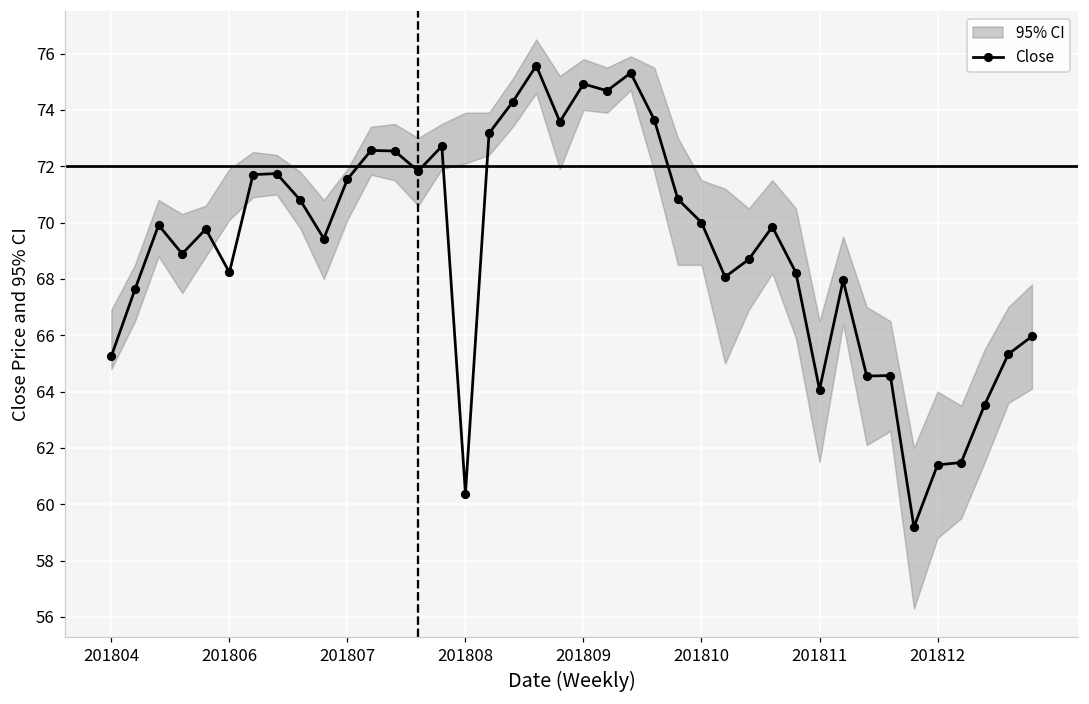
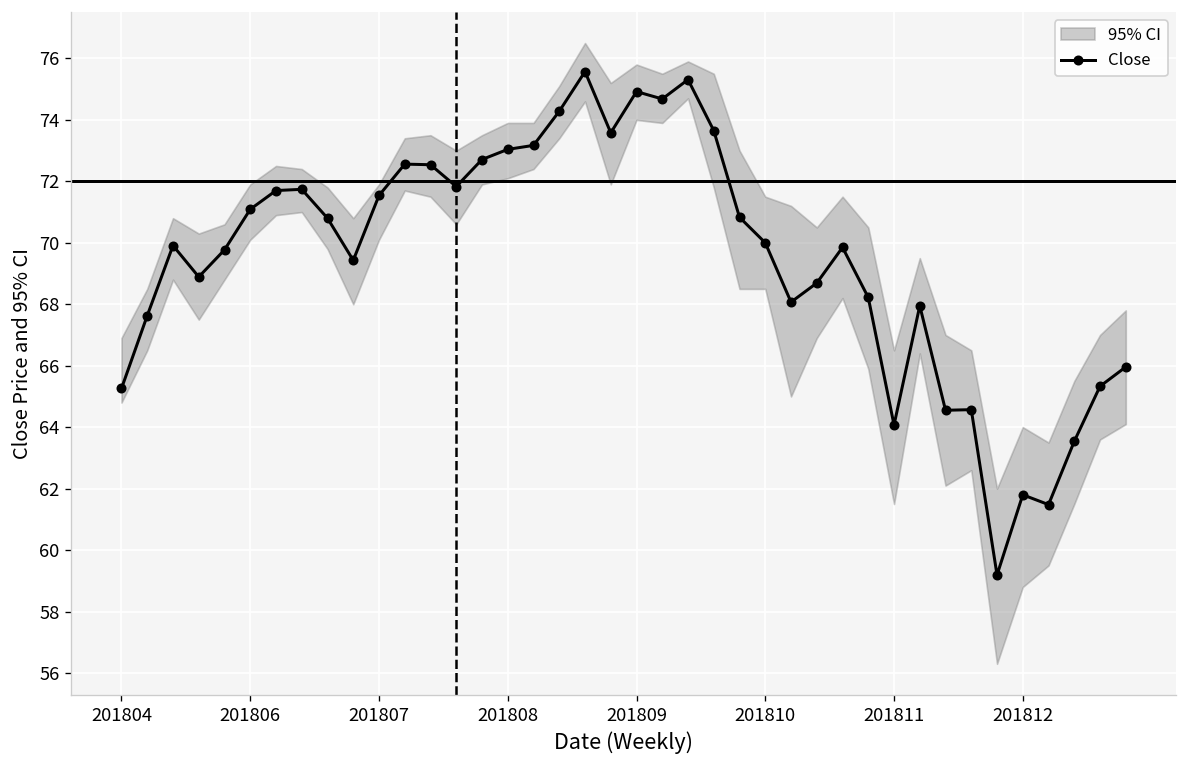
Close, 201806: 68.2 -> 71.1
Close, 201808: 60.4 -> 73.0
Close, 201812: 61.4 -> 61.8
